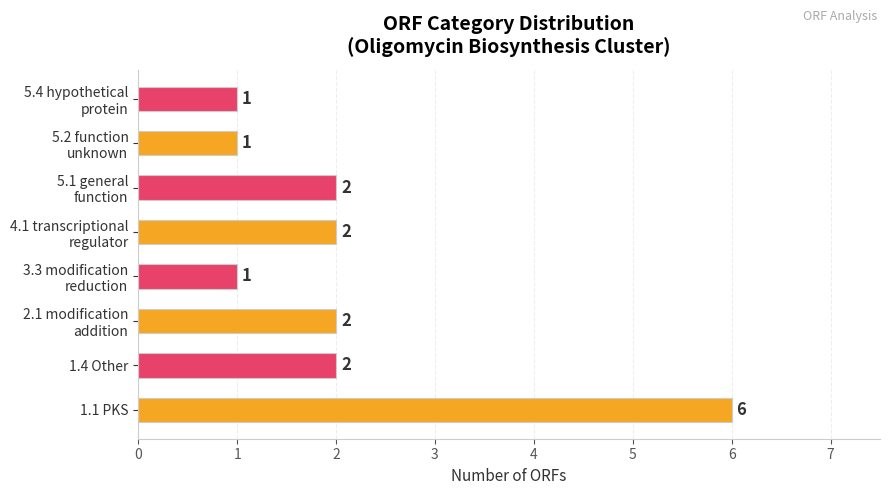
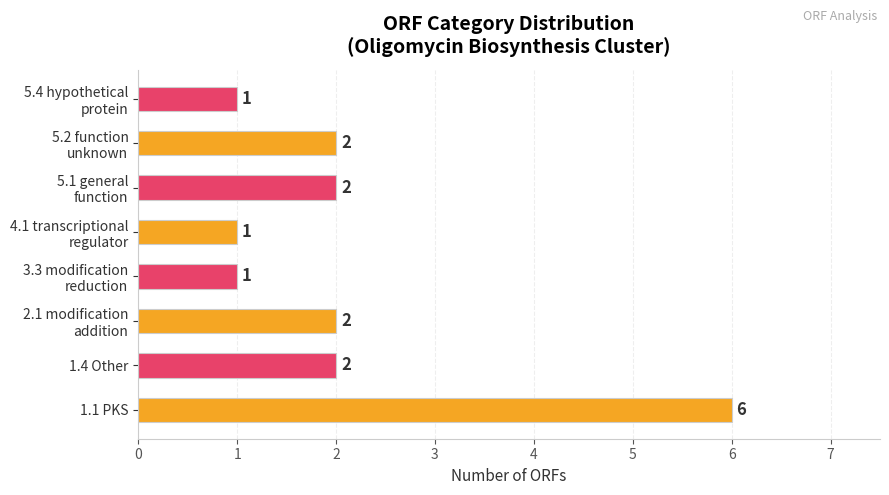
5.2 function unknown: 1 -> 2
4.1 transcriptional regulator: 2 -> 1
